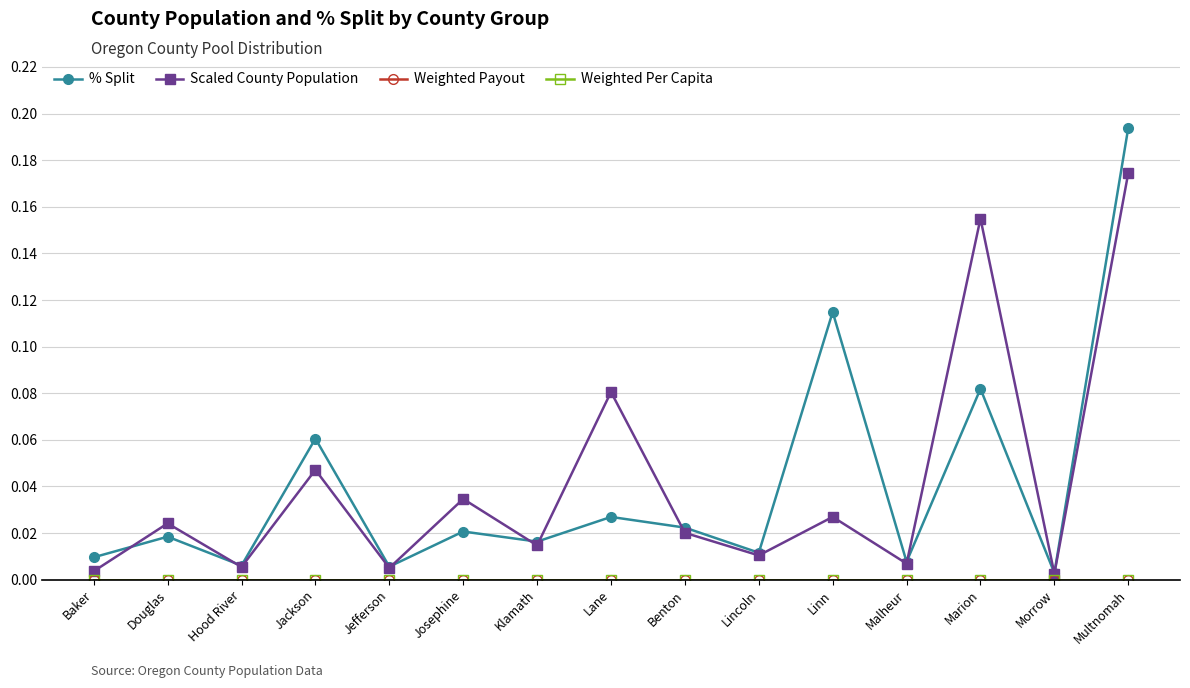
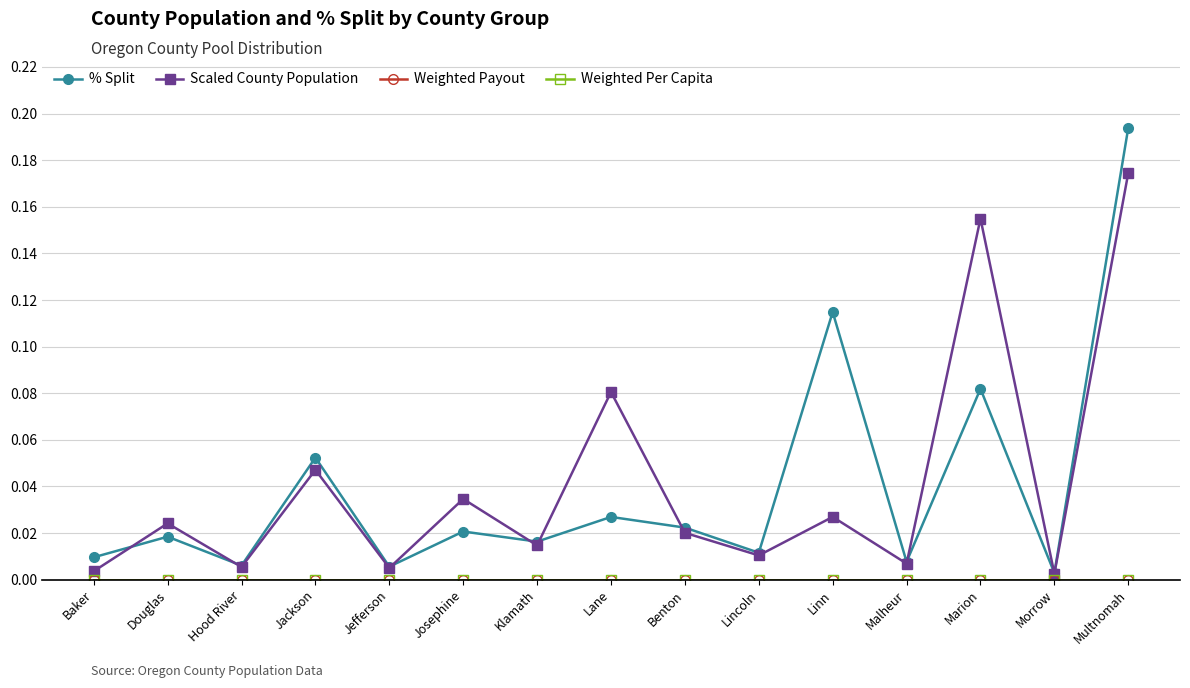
% Split, Jackson: 0.061 -> 0.052
